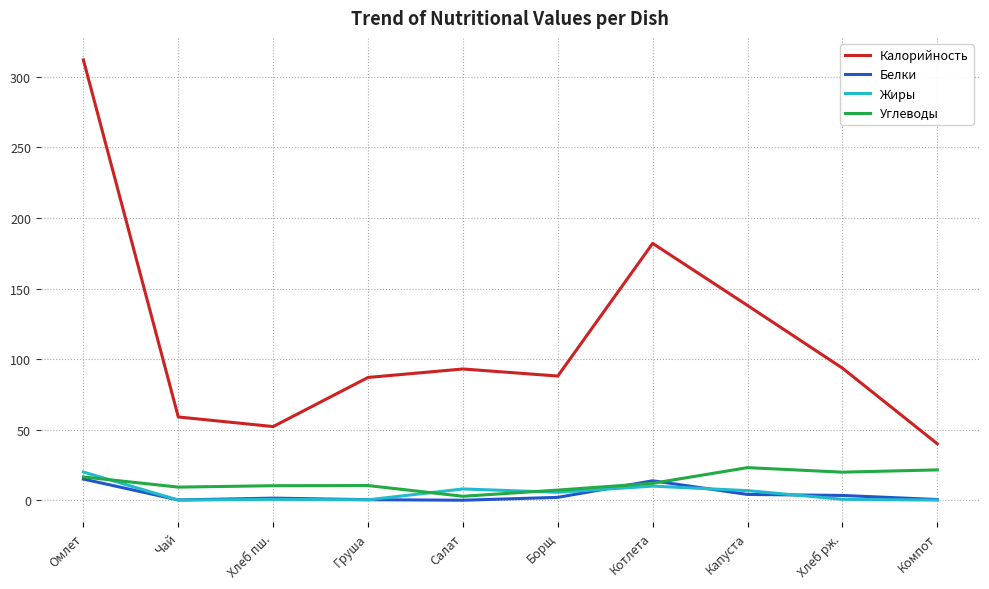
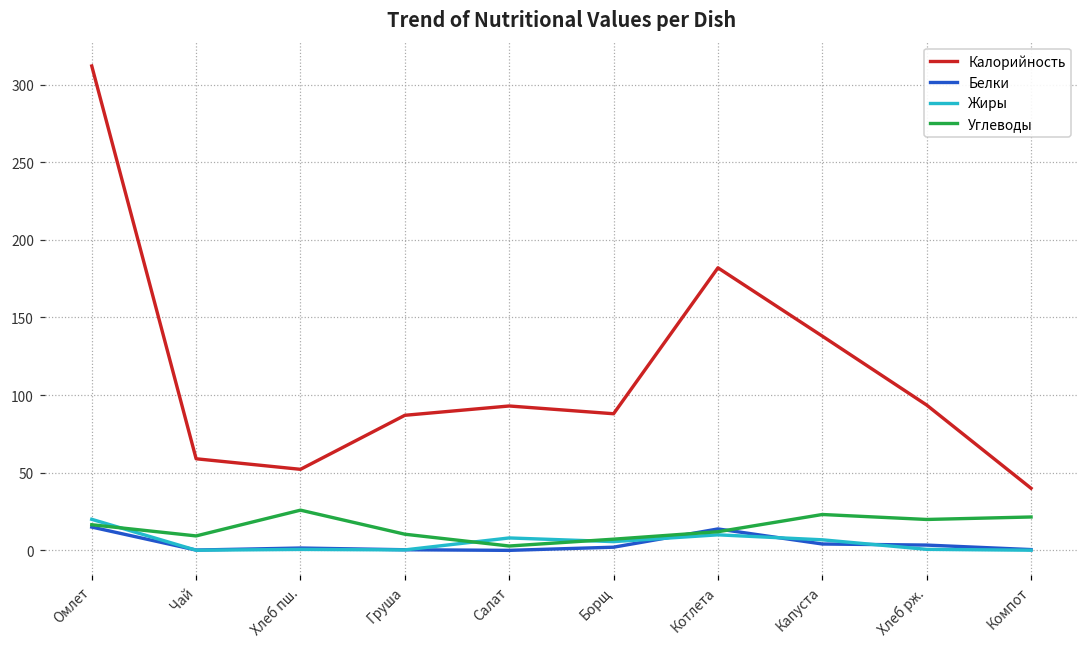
Углеводы, Хлеб пш.: 10 -> 26
